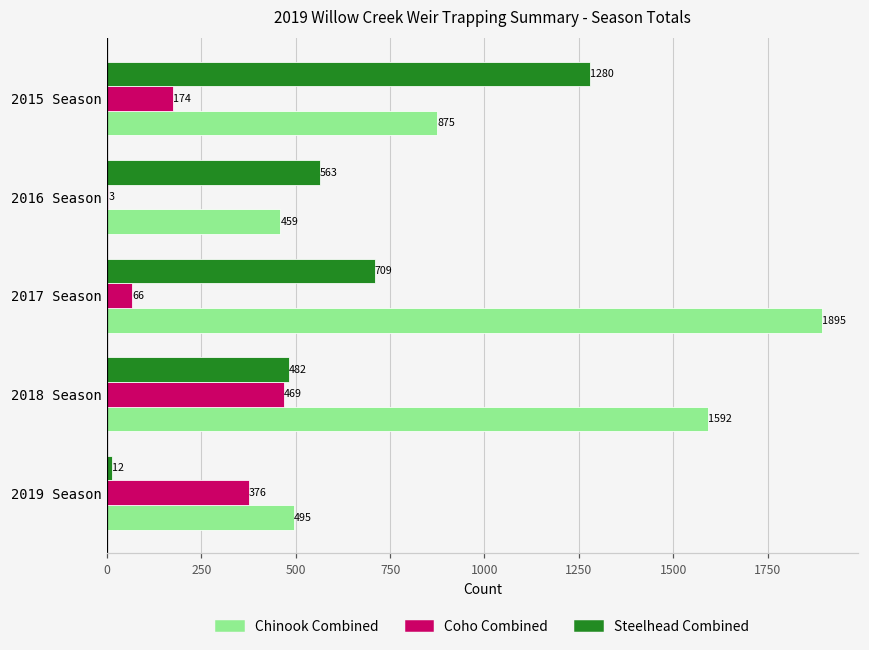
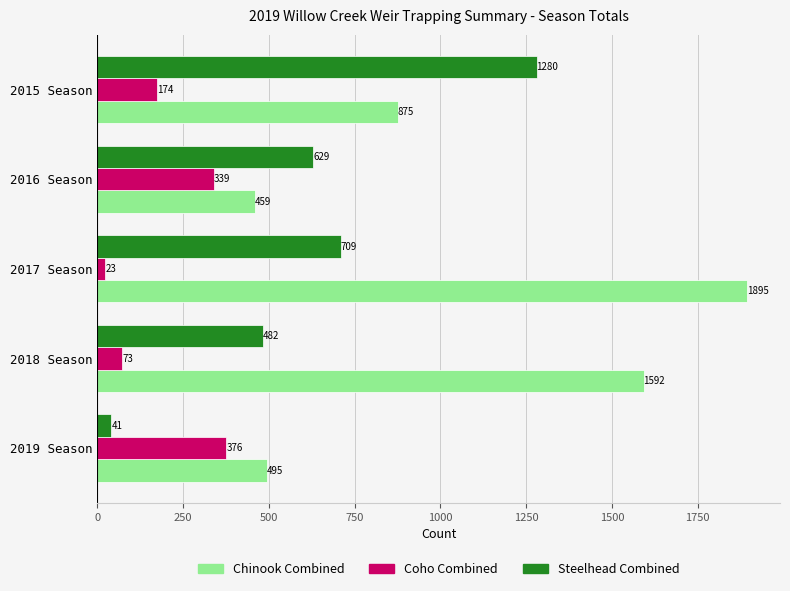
Steelhead Combined, 2016 Season: 563 -> 629
Coho Combined, 2016 Season: 3 -> 339
Coho Combined, 2017 Season: 66 -> 23
Coho Combined, 2018 Season: 469 -> 73
Steelhead Combined, 2019 Season: 12 -> 41
